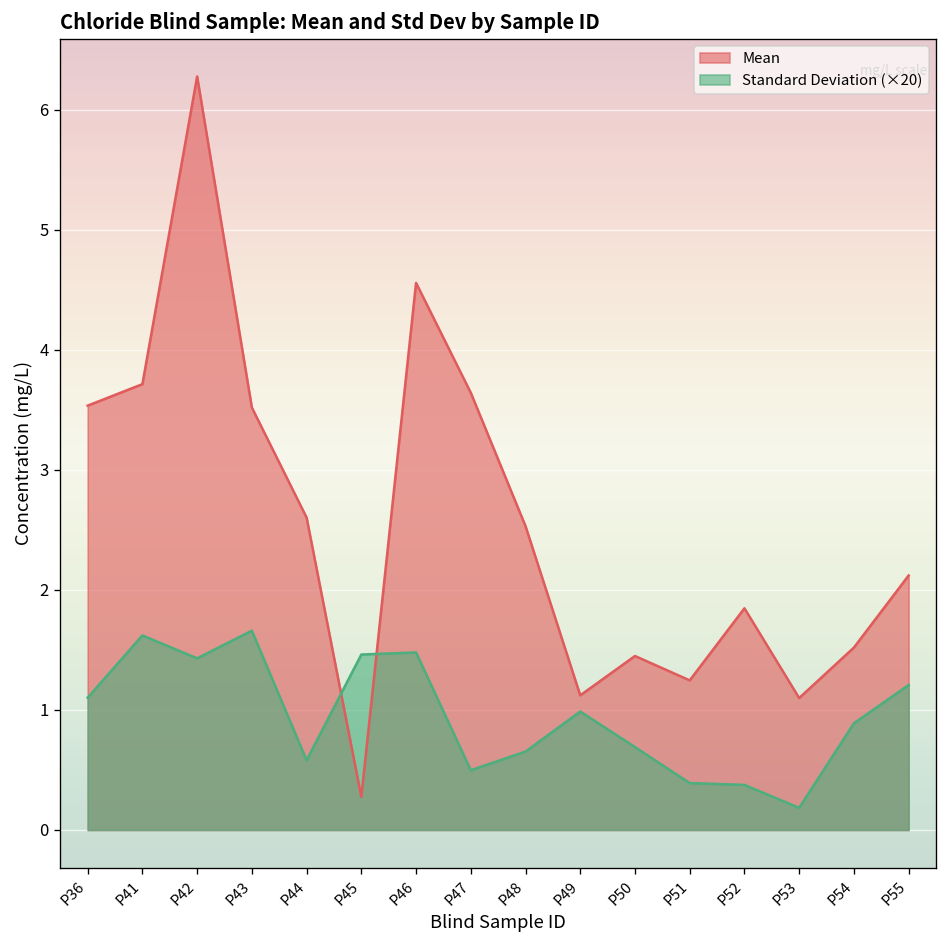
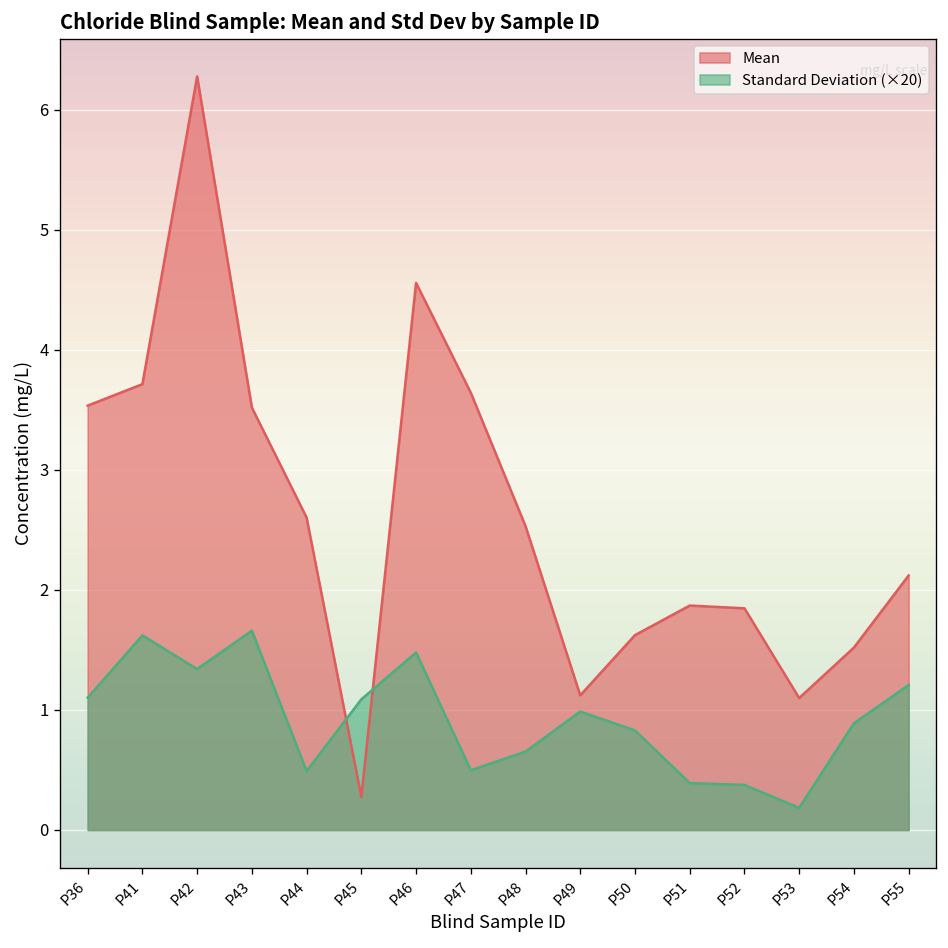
Standard Deviation (×20), P42: 1.43 -> 1.34
Standard Deviation (×20), P44: 0.58 -> 0.49
Standard Deviation (×20), P45: 1.46 -> 1.09
Mean, P50: 1.45 -> 1.62
Standard Deviation (×20), P50: 0.69 -> 0.83
Mean, P51: 1.25 -> 1.87
